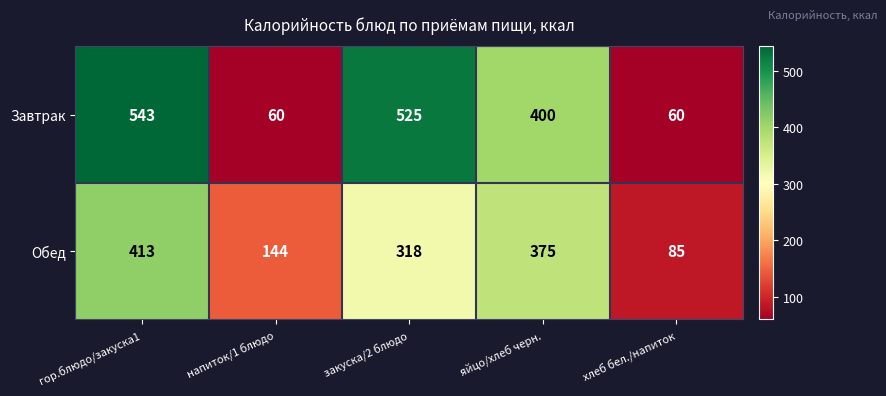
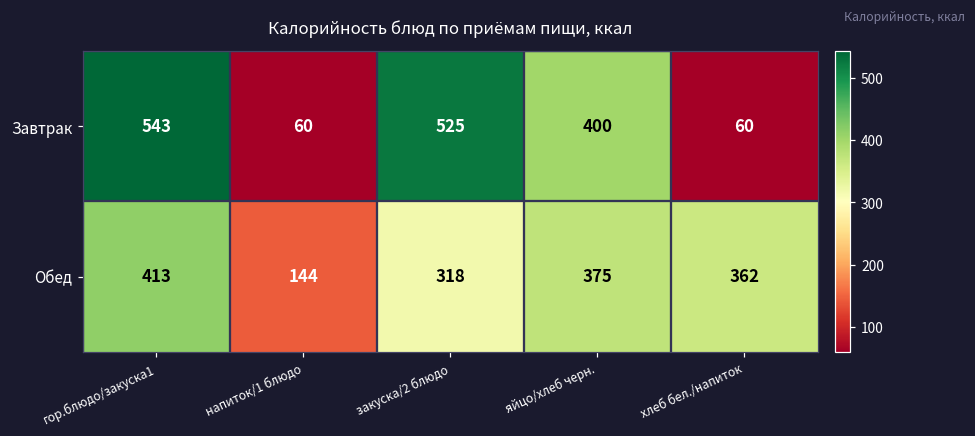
Обед, хлеб бел./напиток: 85 -> 362
